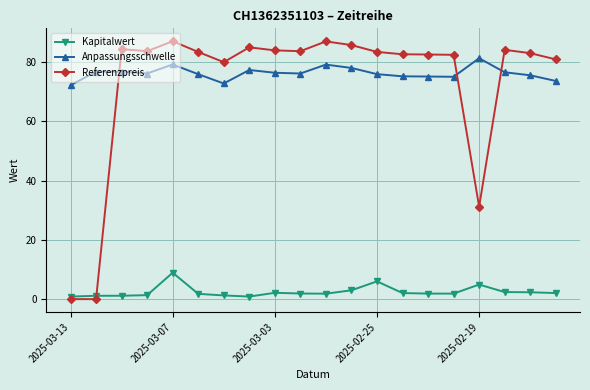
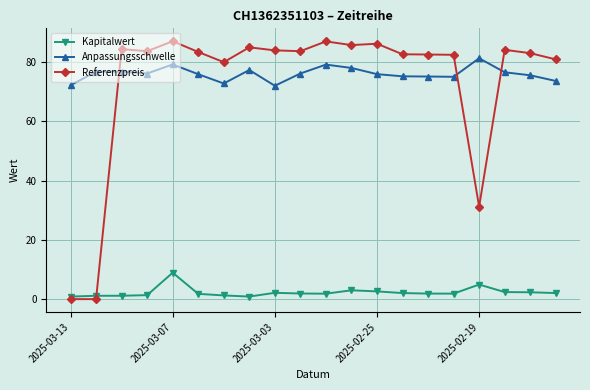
Anpassungsschwelle, 2025-03-03: 76 -> 72
Kapitalwert, 2025-02-25: 6 -> 3
Referenzpreis, 2025-02-25: 83 -> 86
